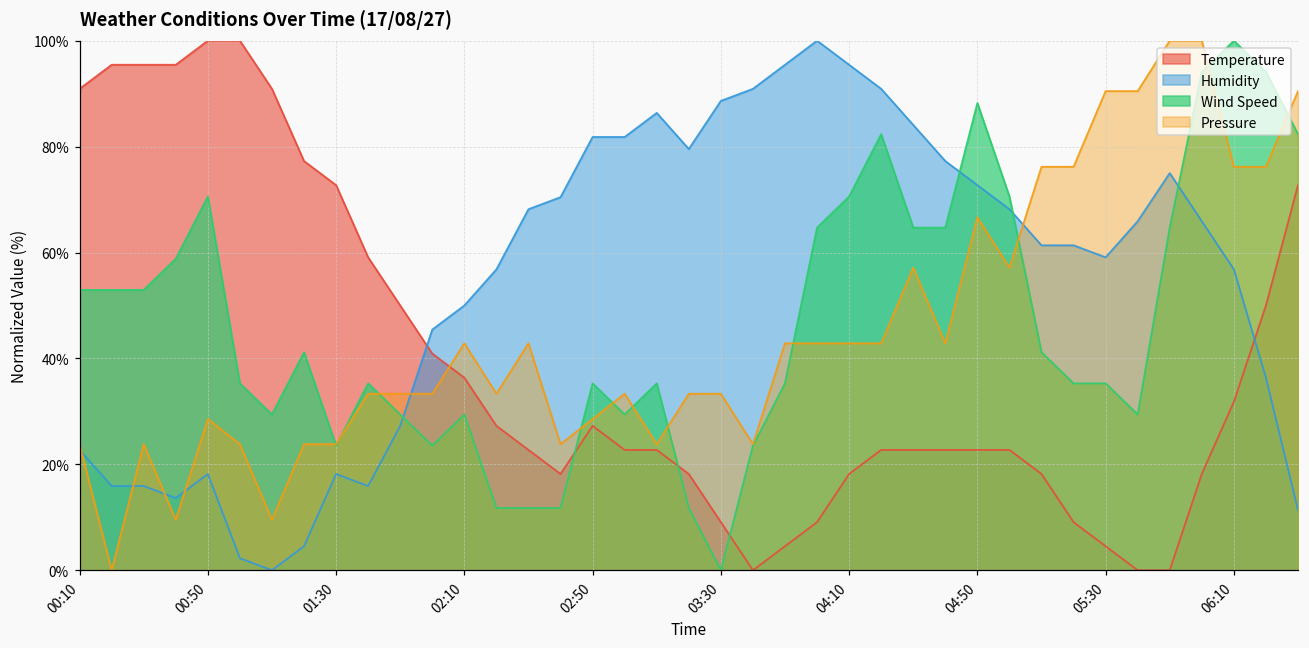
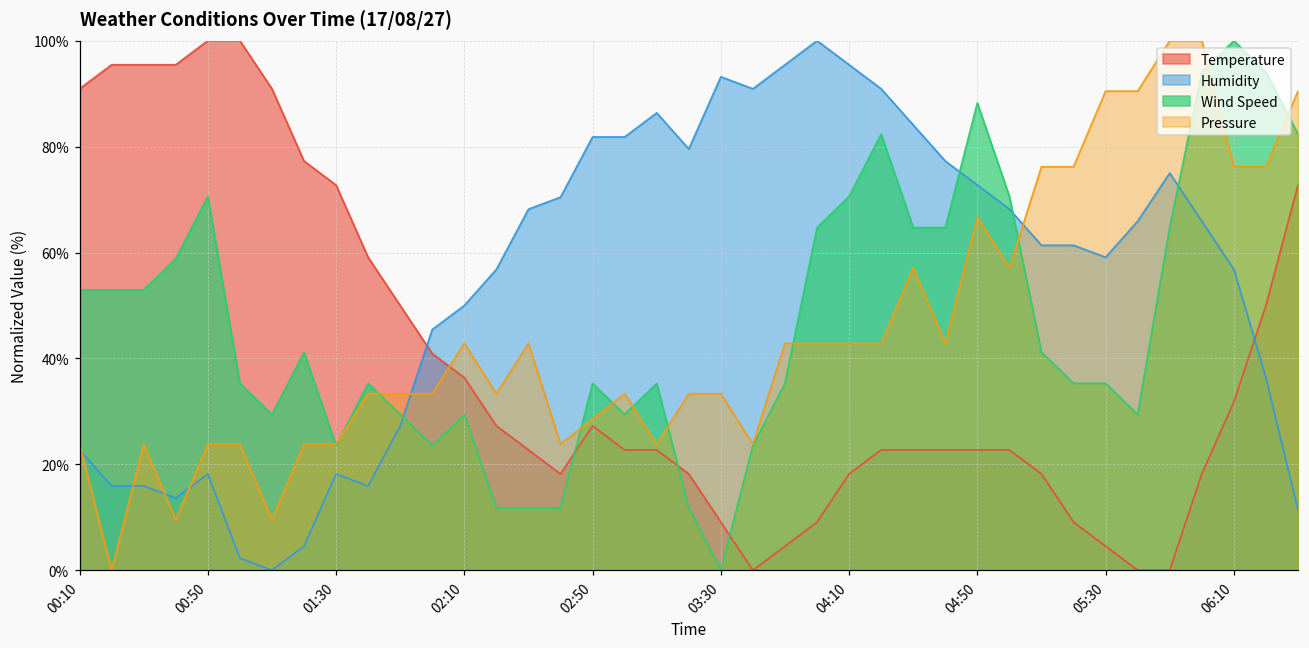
Pressure, 00:50: 29% -> 24%
Humidity, 03:30: 89% -> 93%
